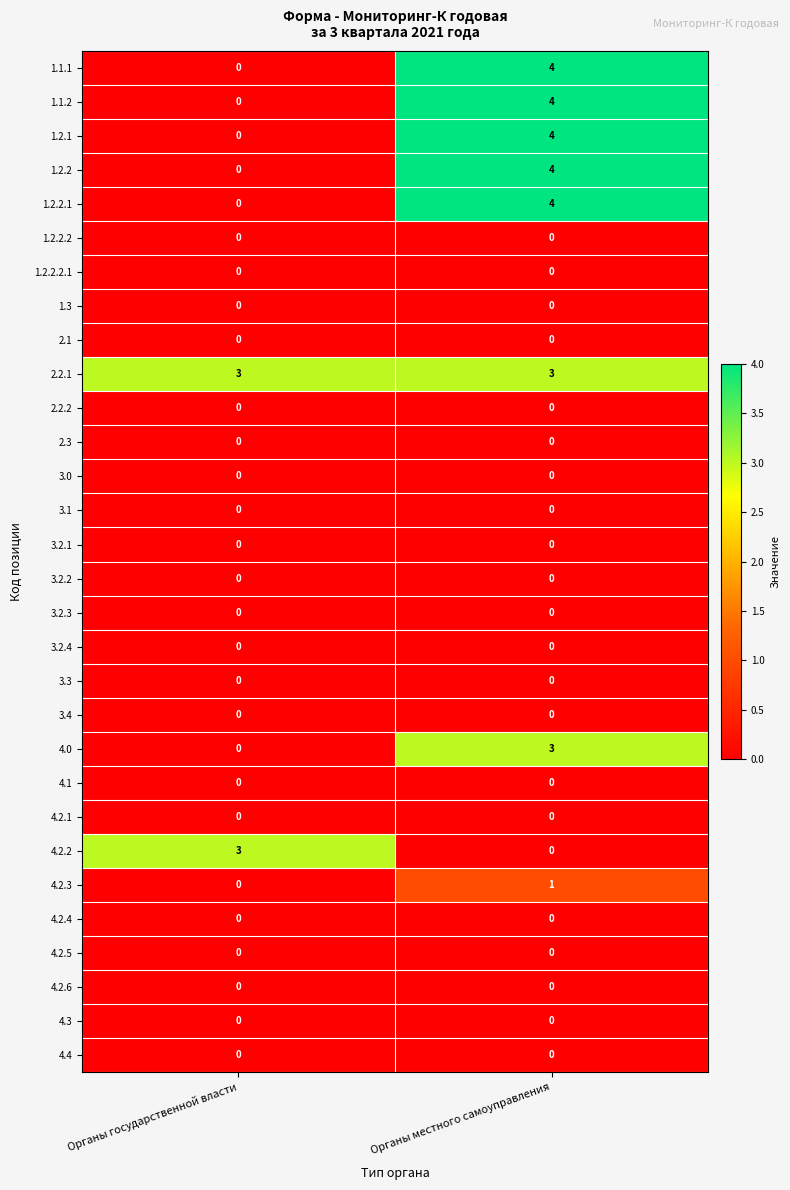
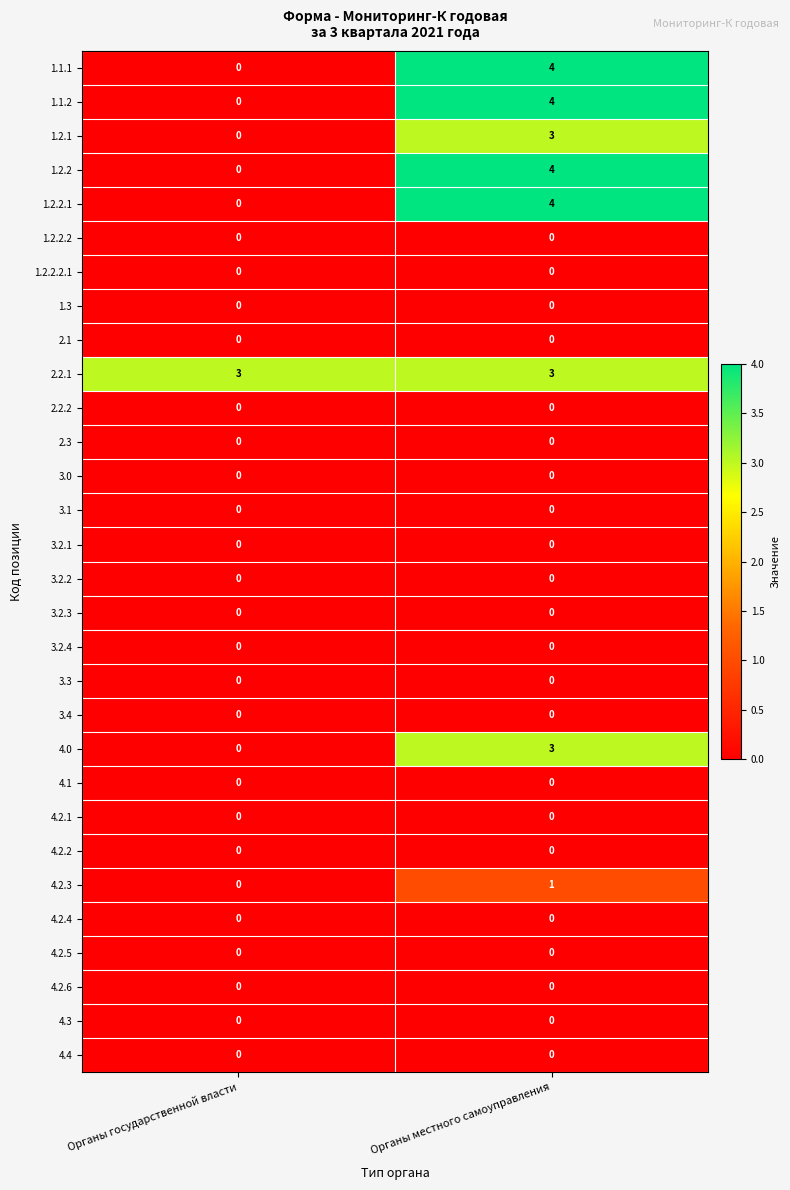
1.2.1, Органы местного самоуправления: 4 -> 3
4.2.2, Органы государственной власти: 3 -> 0
